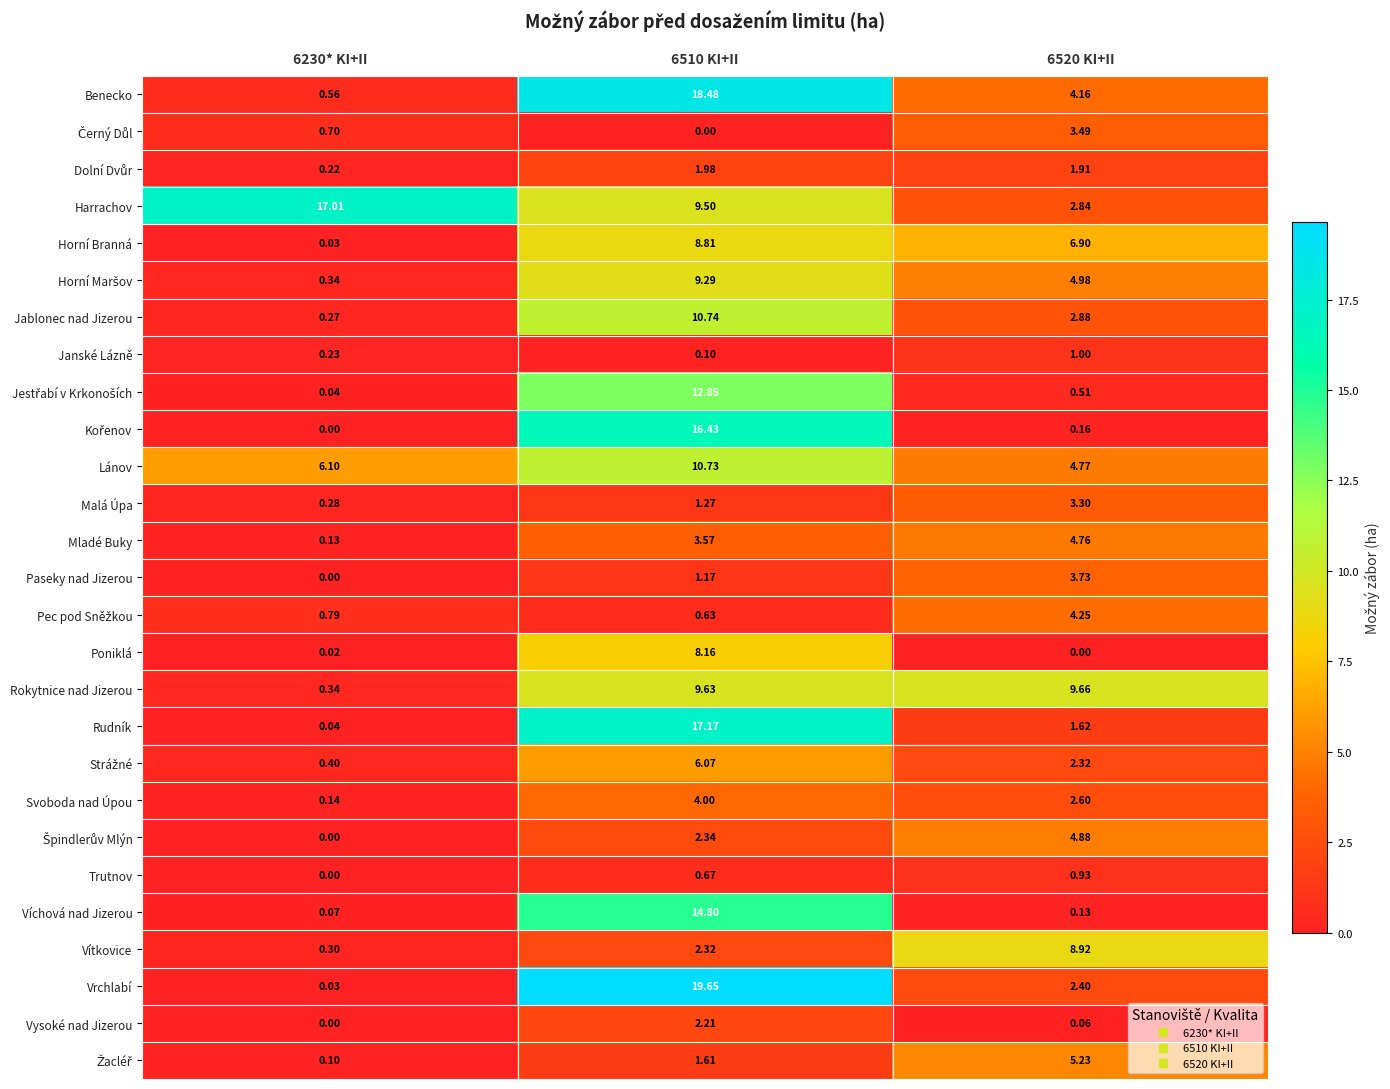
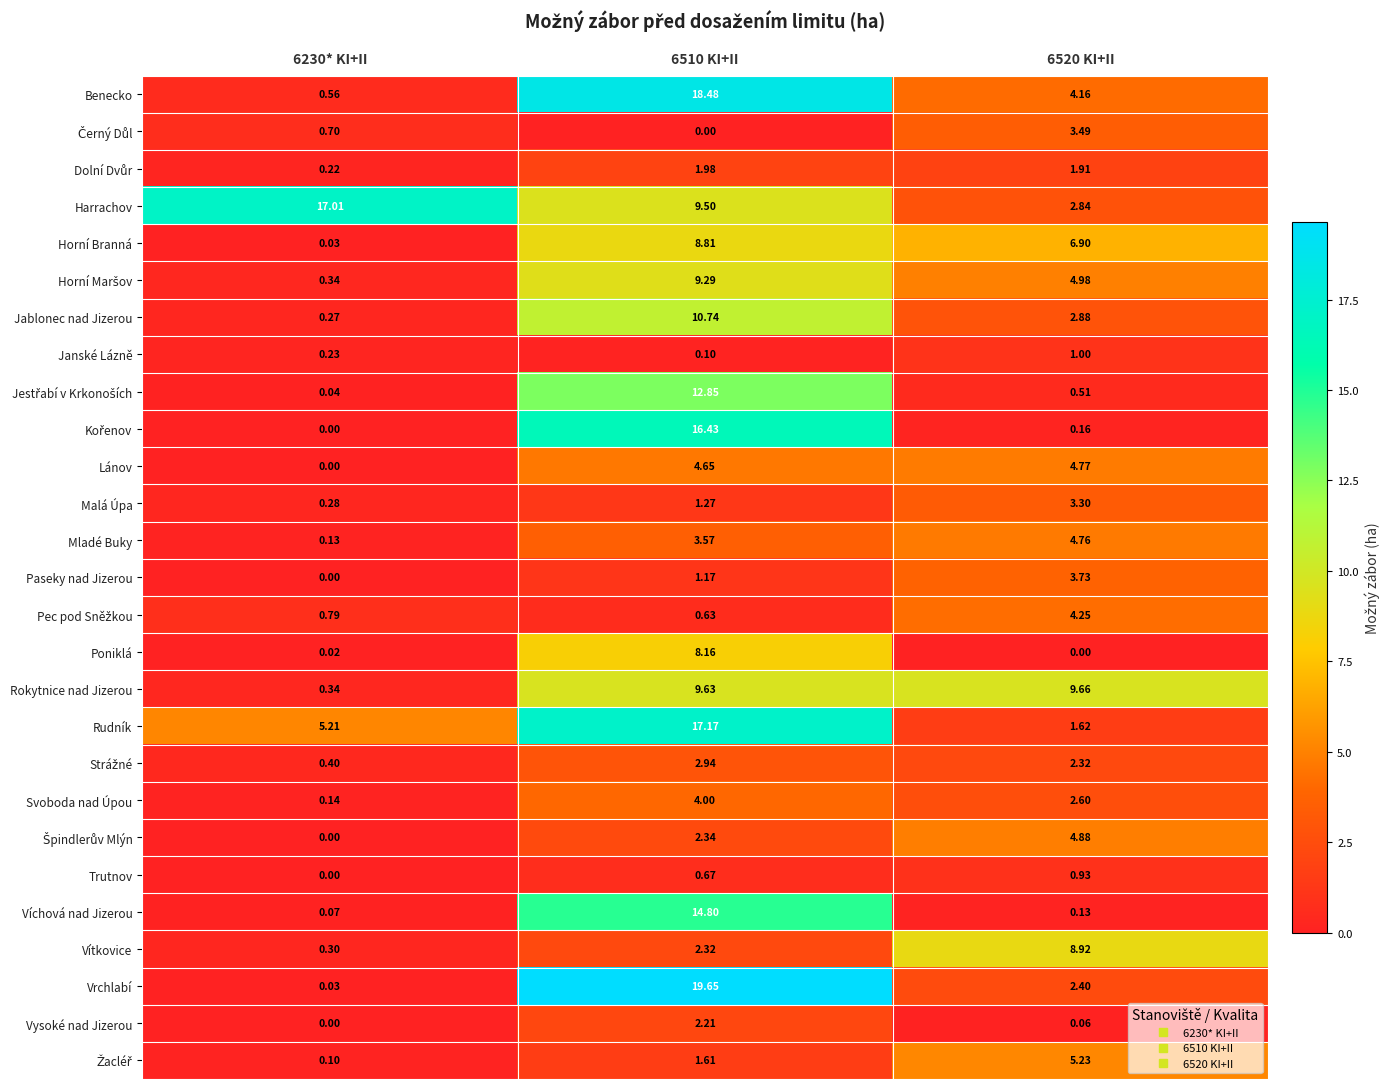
Lánov, 6230* KI+II: 6.10 -> 0.00
Lánov, 6510 KI+II: 10.73 -> 4.65
Rudník, 6230* KI+II: 0.04 -> 5.21
Strážné, 6510 KI+II: 6.07 -> 2.94
